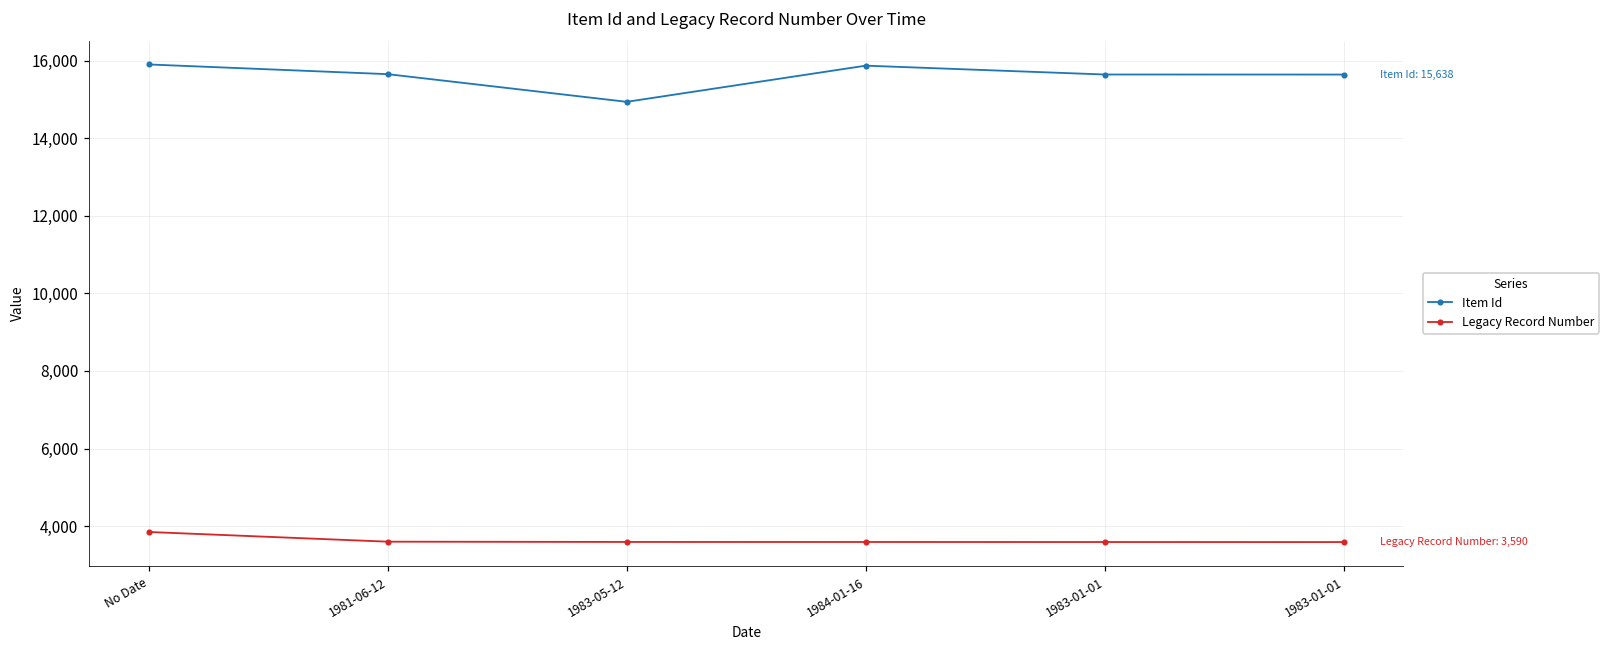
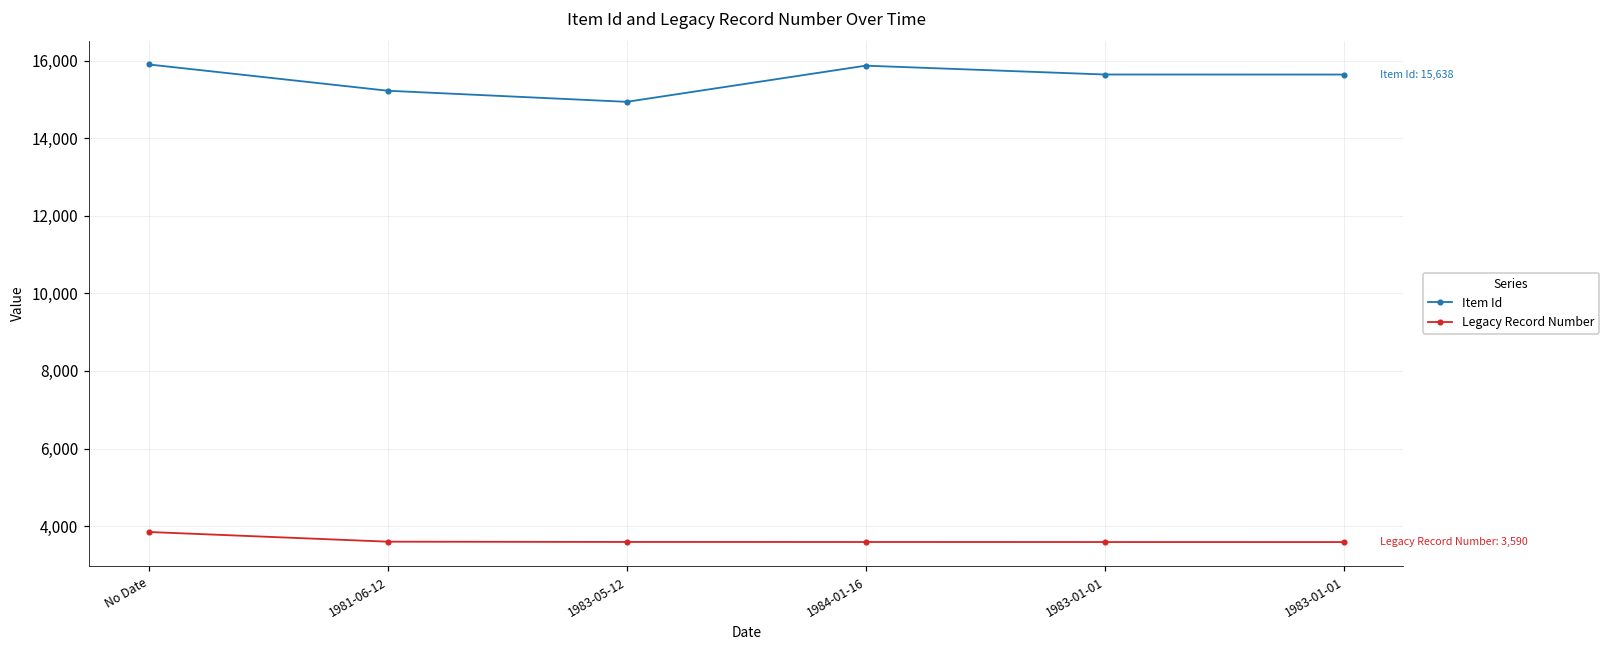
Item Id, 1981-06-12: 15,600 -> 15,200
